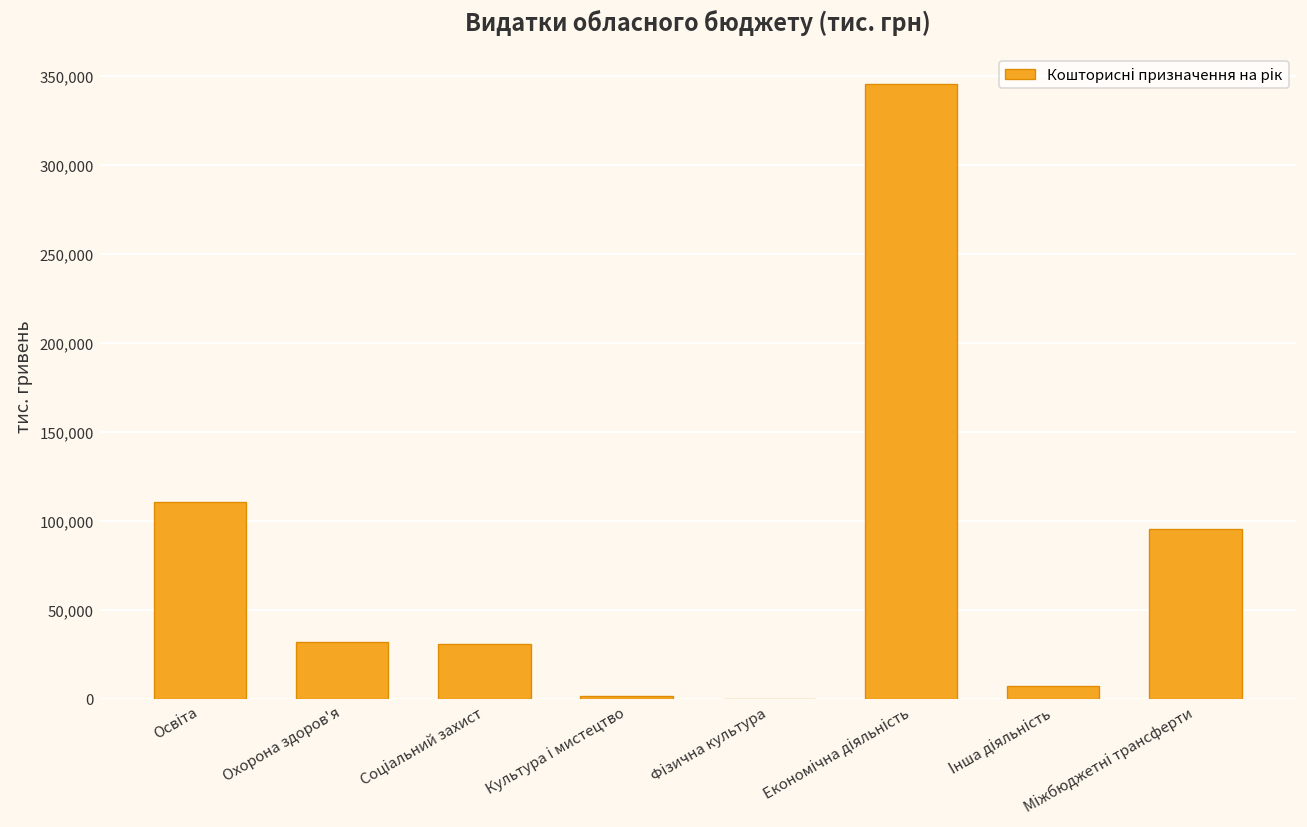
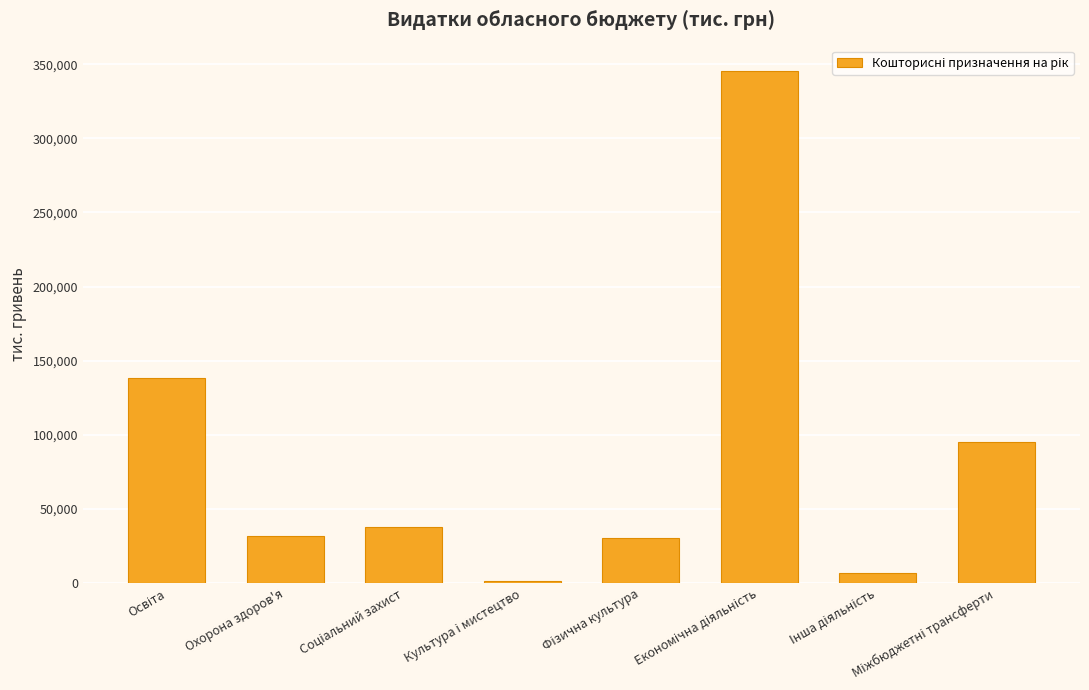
Освіта: 110,000 -> 138,000
Соціальний захист: 31,000 -> 38,000
Фізична культура: 0 -> 31,000
